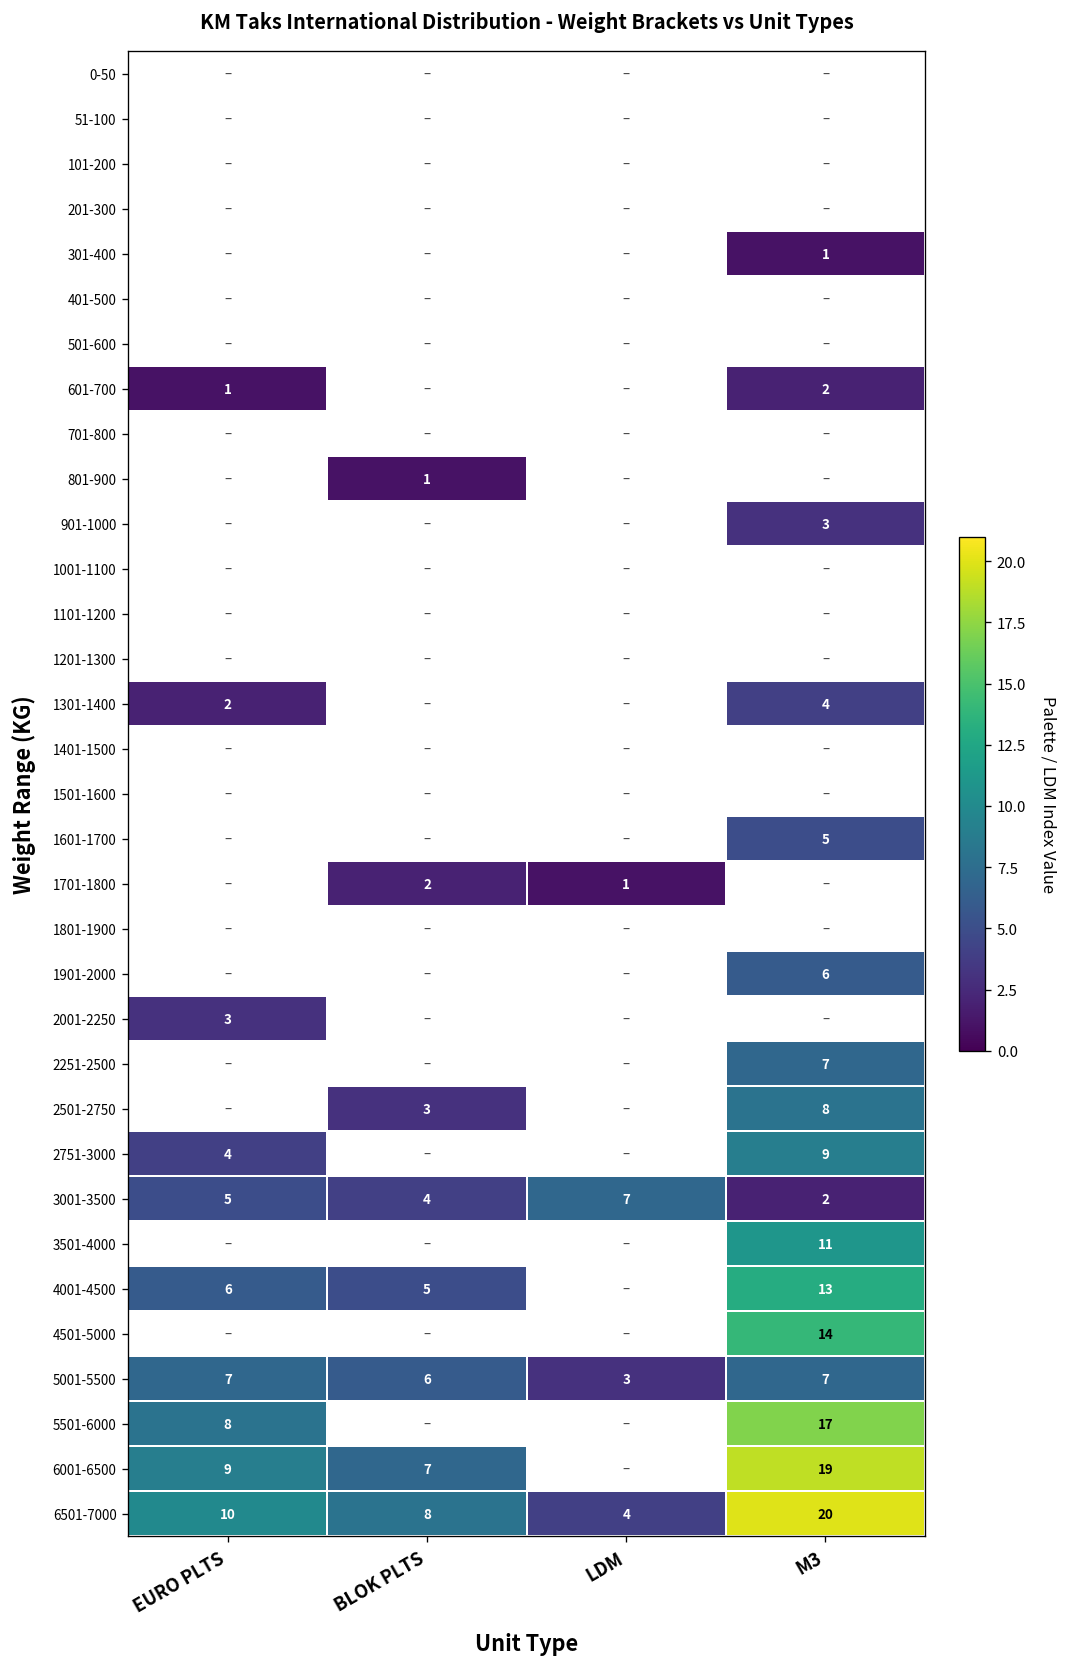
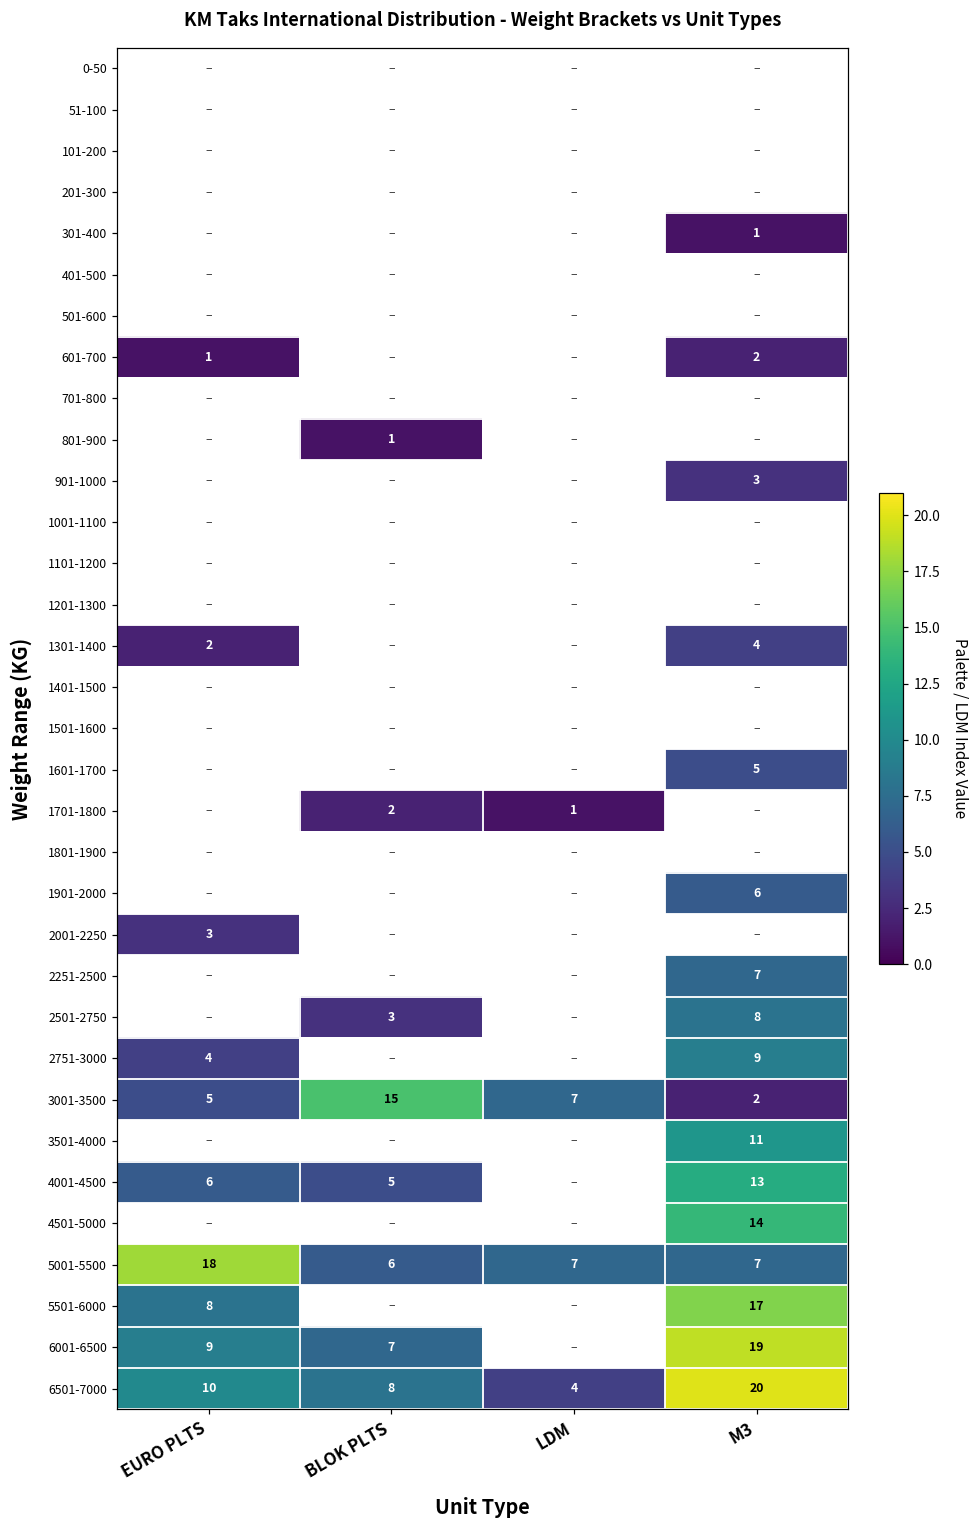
3001-3500, BLOK PLTS: 4 -> 15
5001-5500, EURO PLTS: 7 -> 18
5001-5500, LDM: 3 -> 7
